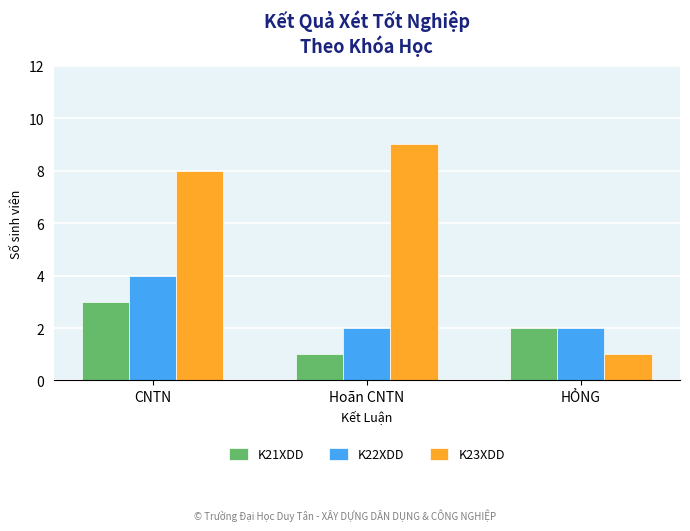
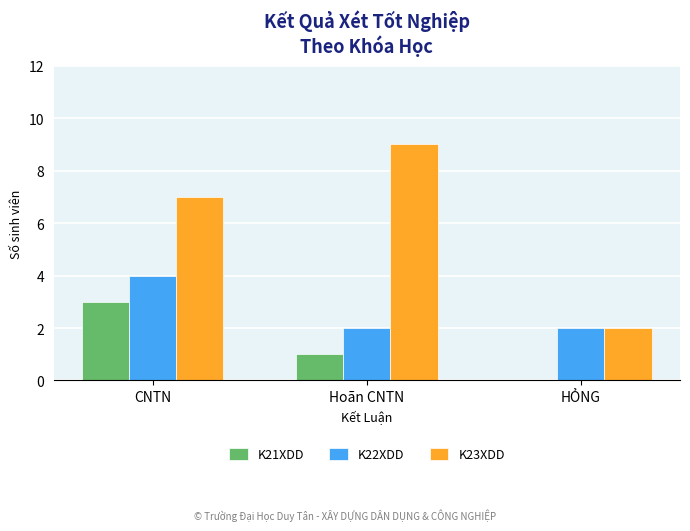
K23XDD, CNTN: 8 -> 7
K21XDD, HỎNG: 2 -> 0
K23XDD, HỎNG: 1 -> 2
